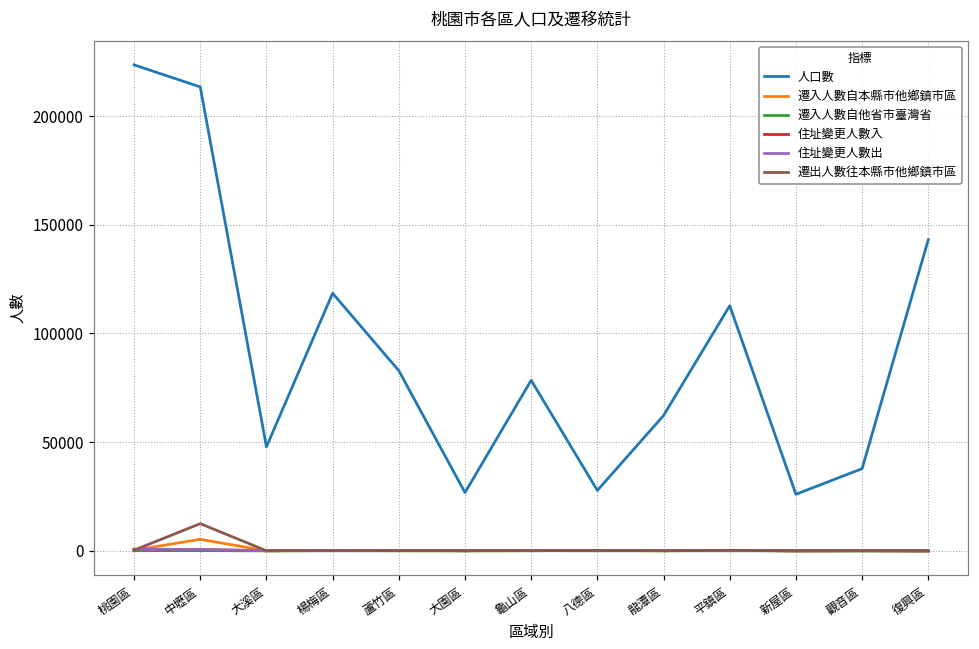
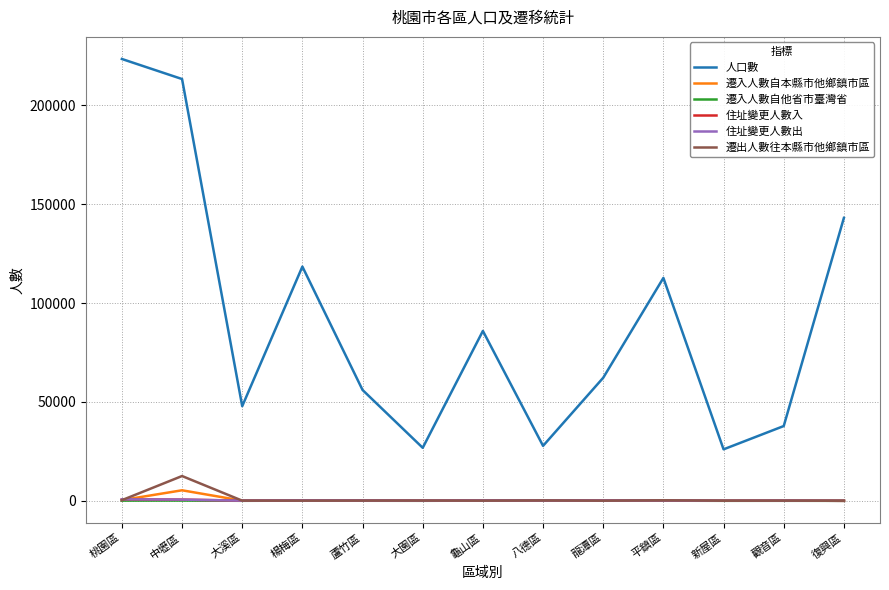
人口數, 蘆竹區: 83000 -> 56000
人口數, 龜山區: 78000 -> 86000
